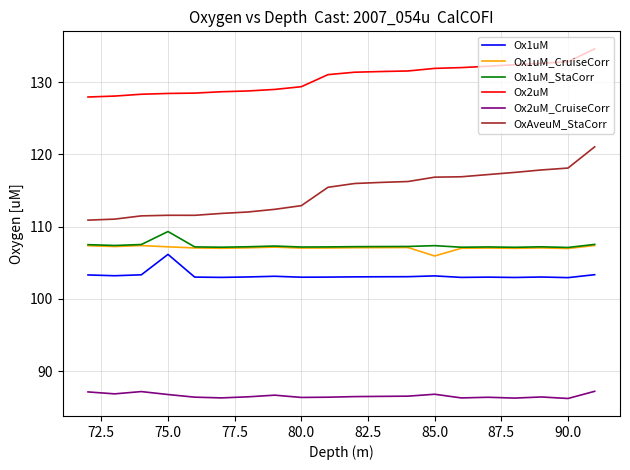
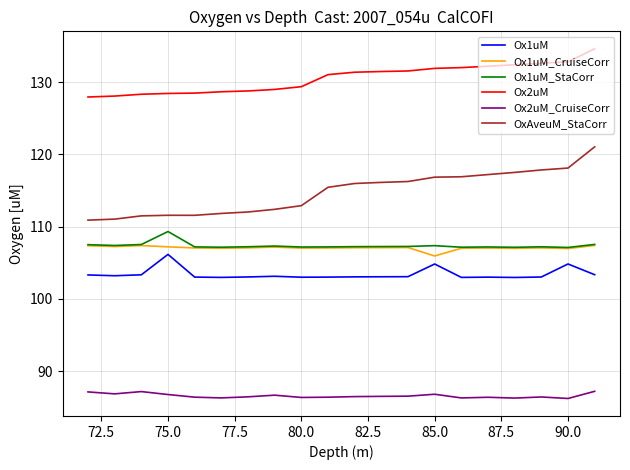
Ox1uM, 85.0: 103 -> 105
Ox1uM, 90.0: 103 -> 105
